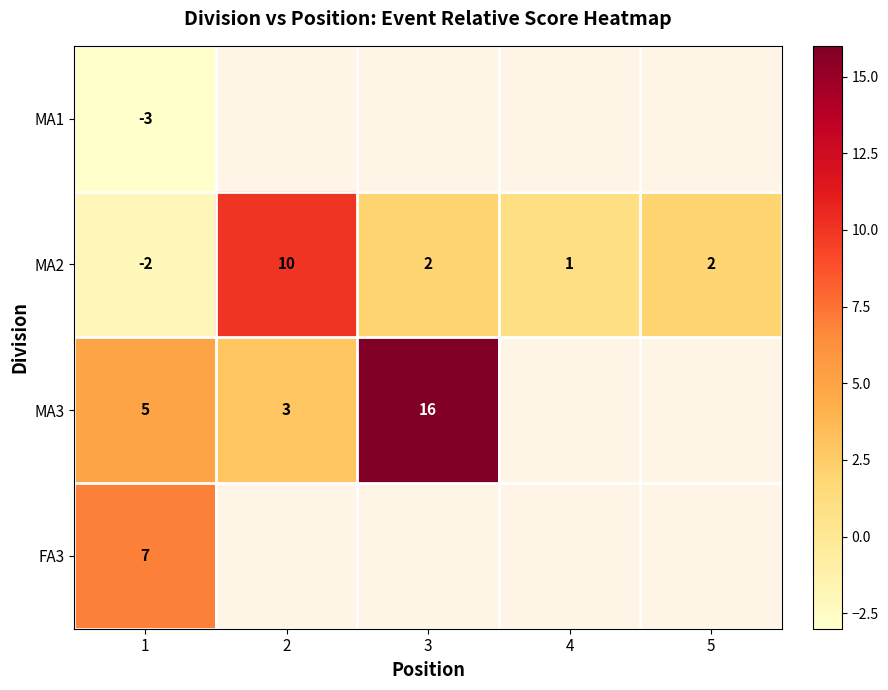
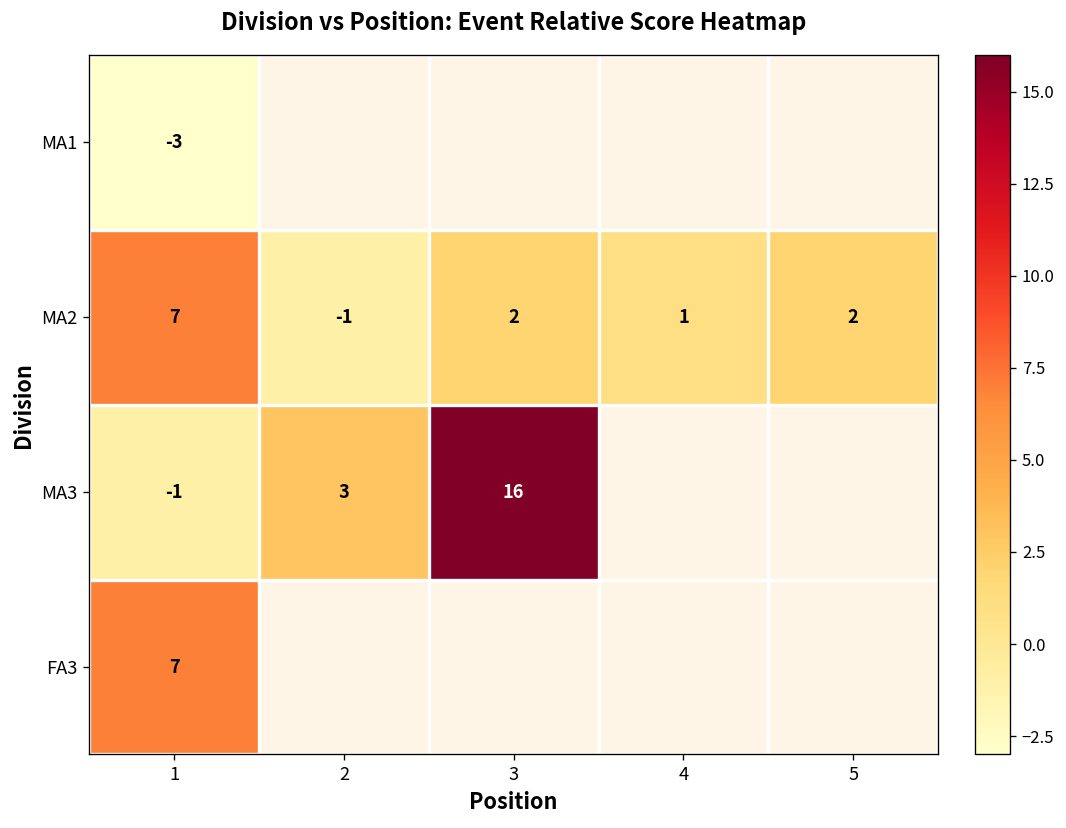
MA2, 1: -2 -> 7
MA2, 2: 10 -> -1
MA3, 1: 5 -> -1
